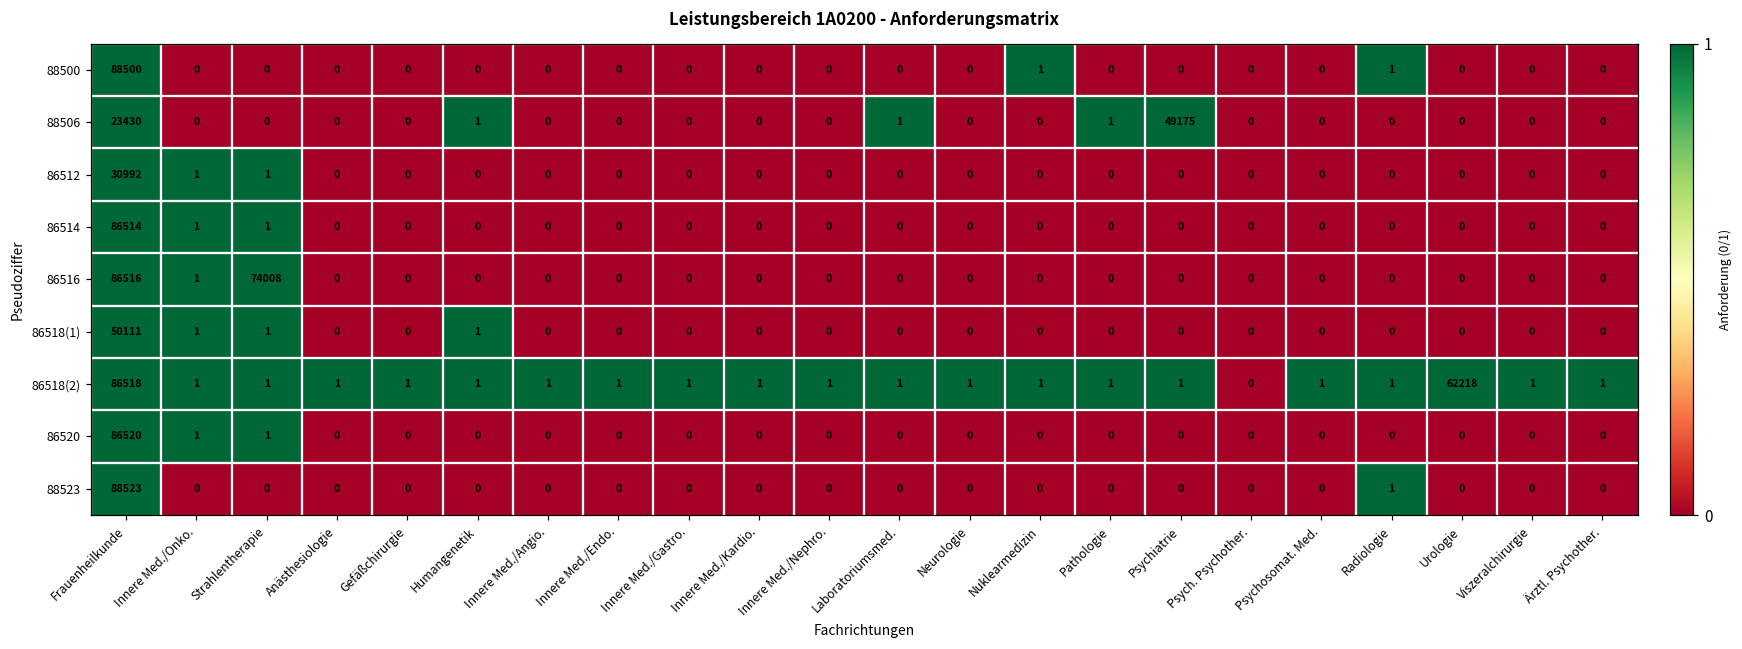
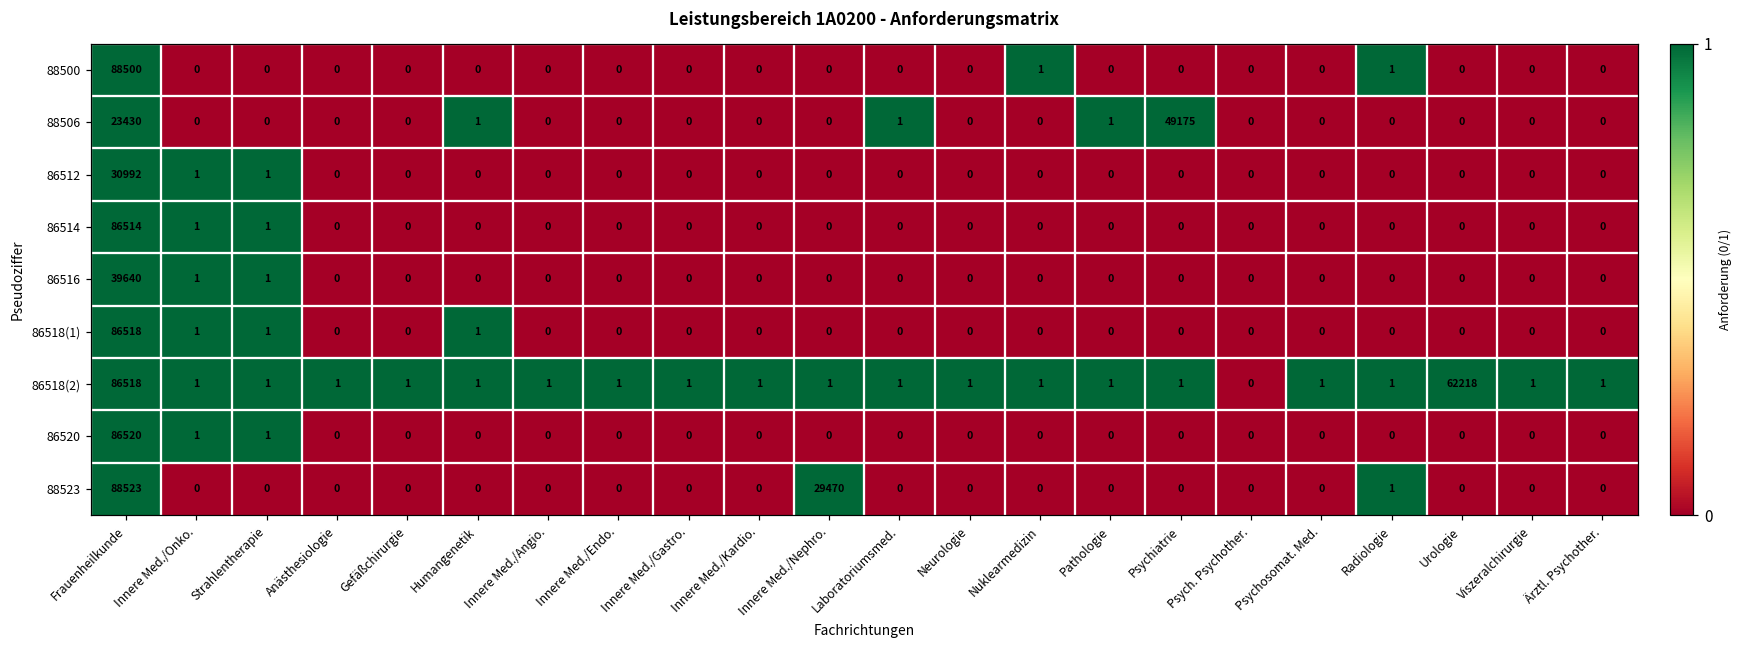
86516, Frauenheilkunde: 86516 -> 39640
86516, Strahlentherapie: 74008 -> 1
86518(1), Frauenheilkunde: 50111 -> 86518
88523, Innere Med./Nephro.: 0 -> 29470
